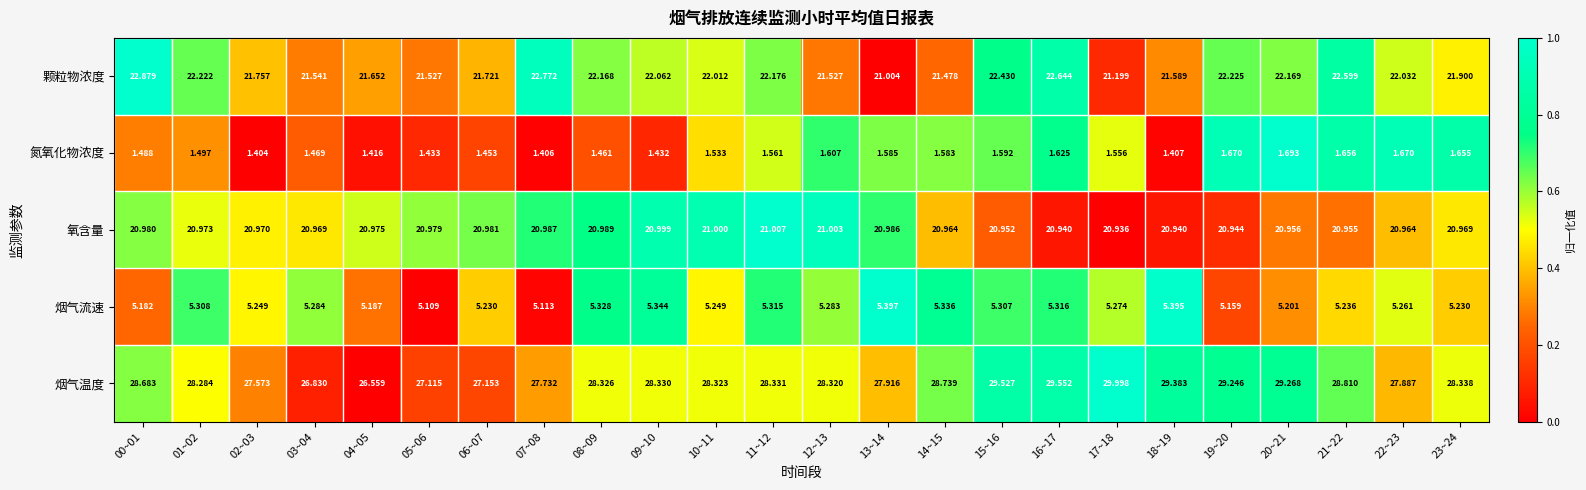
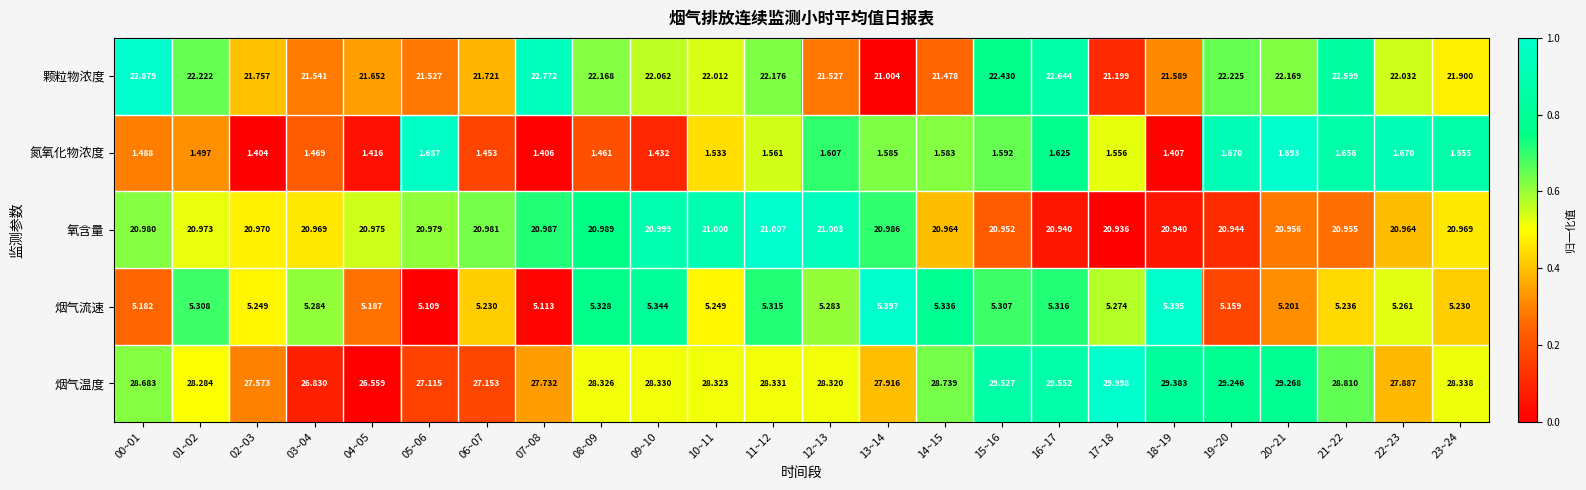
氮氧化物浓度, 05~06: 1.433 -> 1.687
